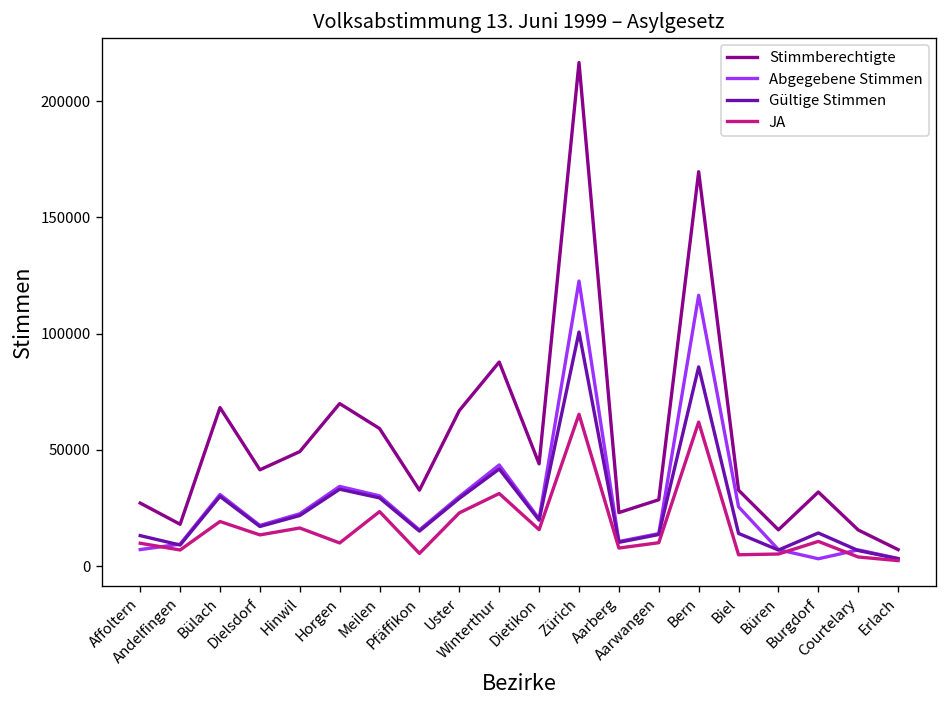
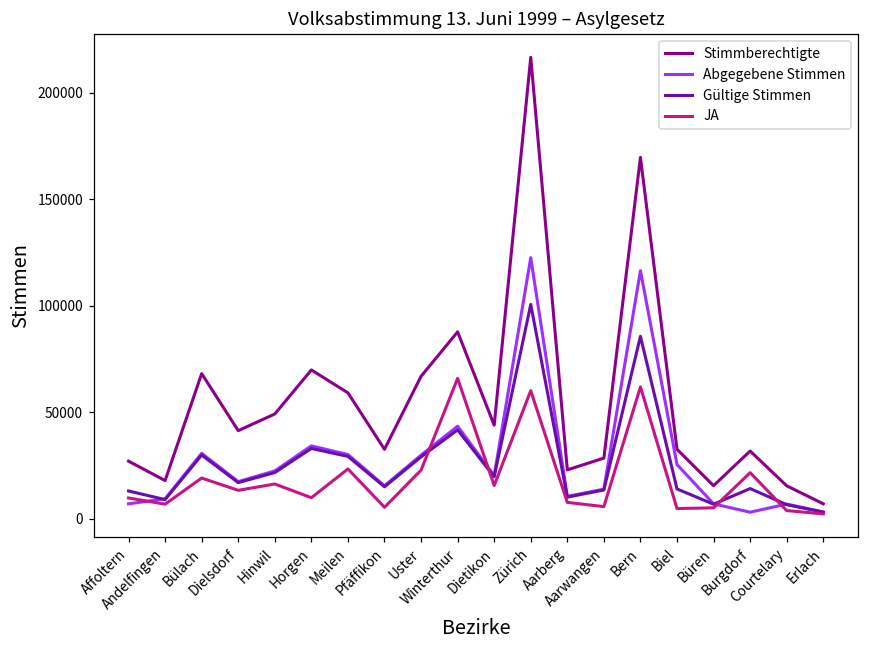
JA, Winterthur: 31000 -> 66000
JA, Zürich: 65000 -> 60000
JA, Aarwangen: 10000 -> 6000
JA, Burgdorf: 11000 -> 22000
